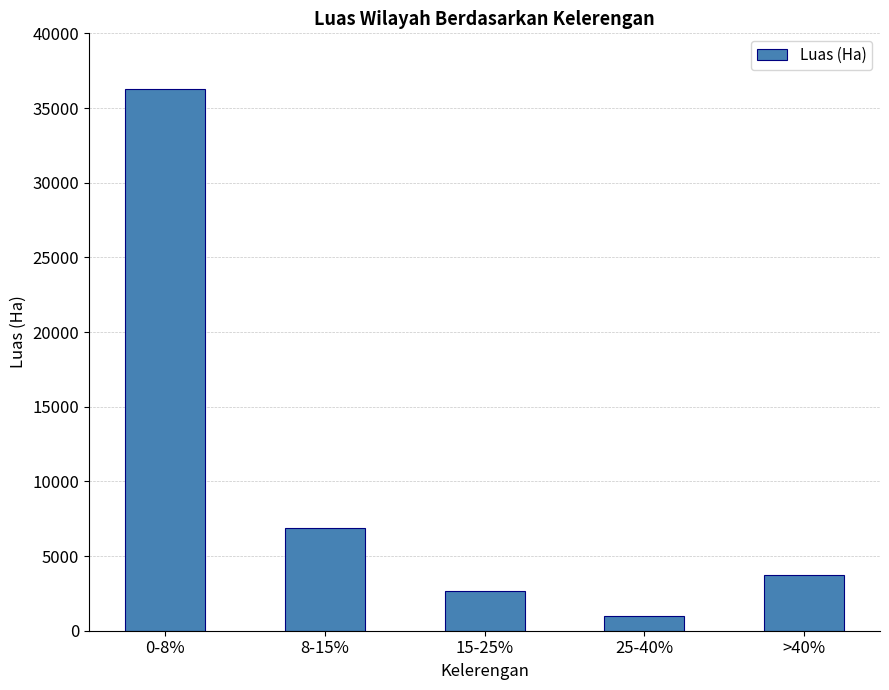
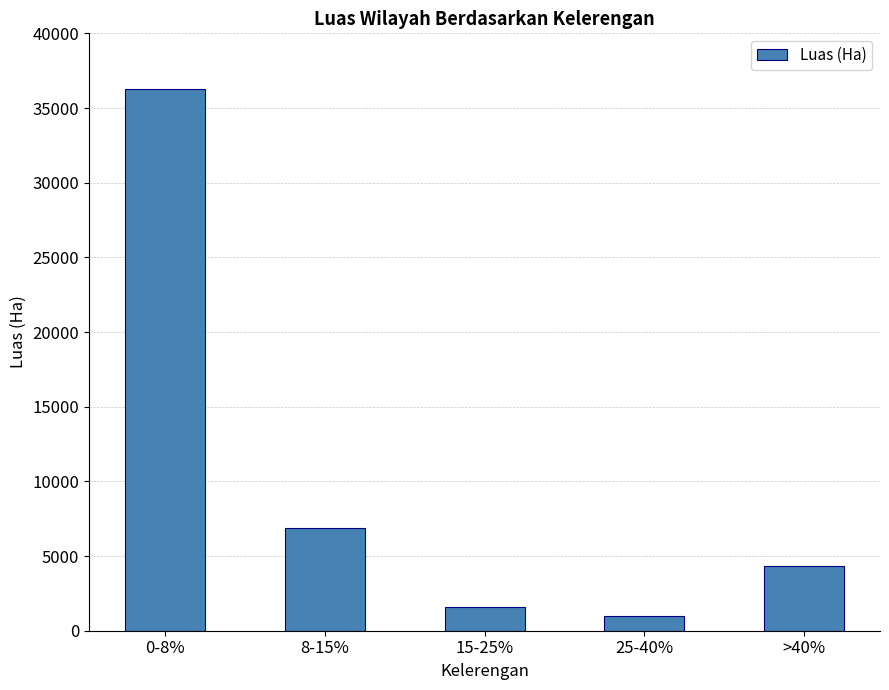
15-25%: 2600 -> 1600
>40%: 3700 -> 4300
